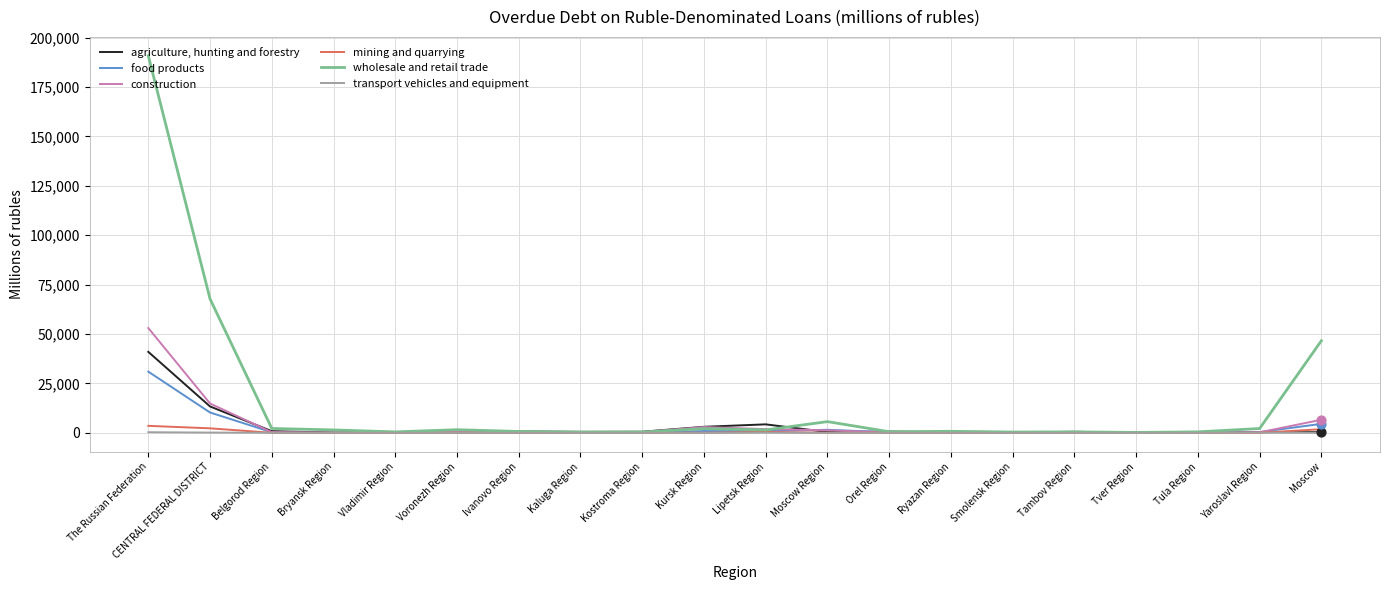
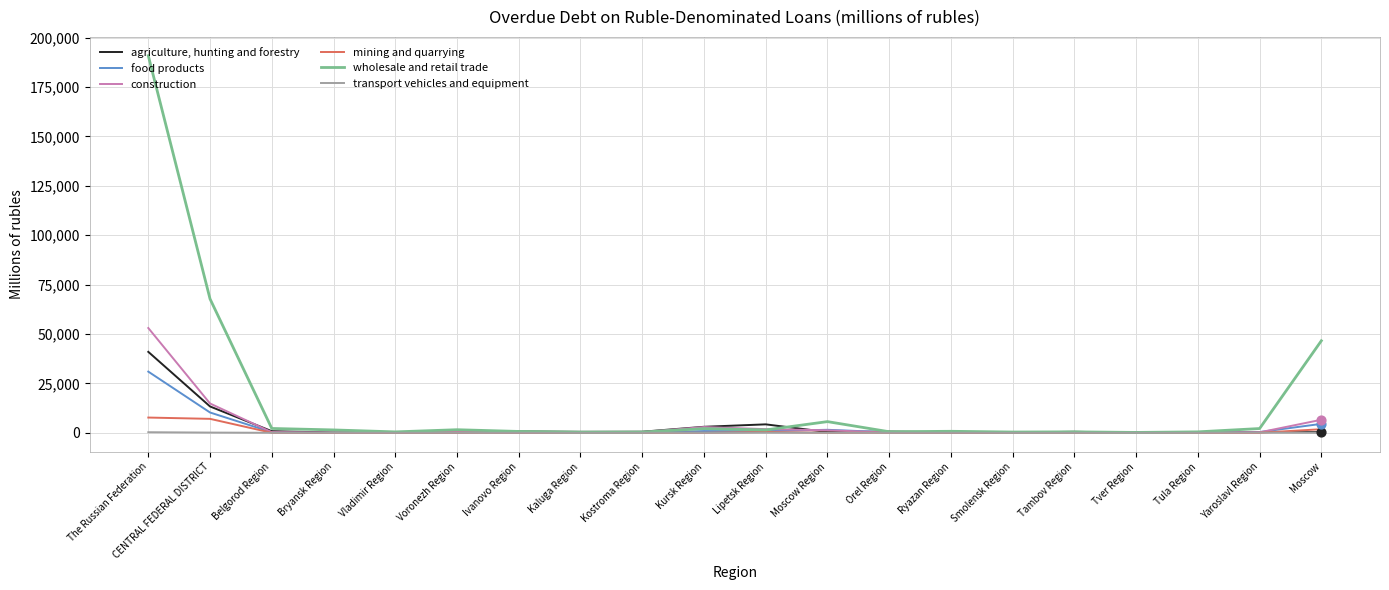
mining and quarrying, The Russian Federation: 4,000 -> 8,000
mining and quarrying, CENTRAL FEDERAL DISTRICT: 2,000 -> 7,000
